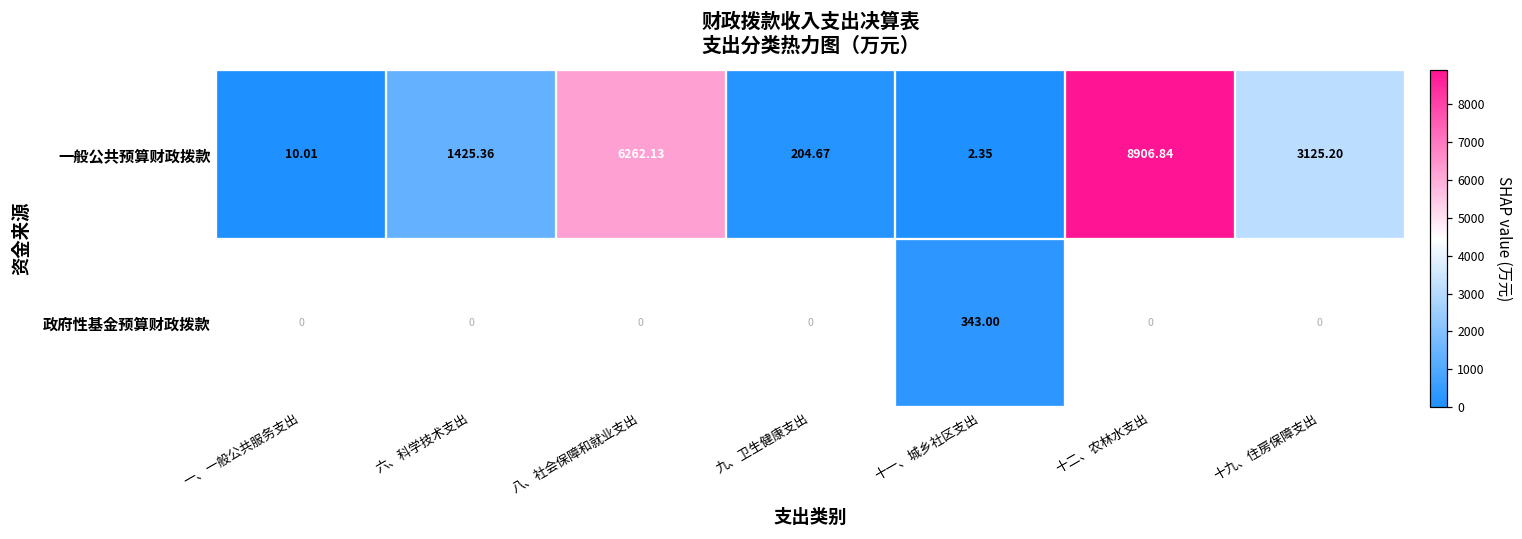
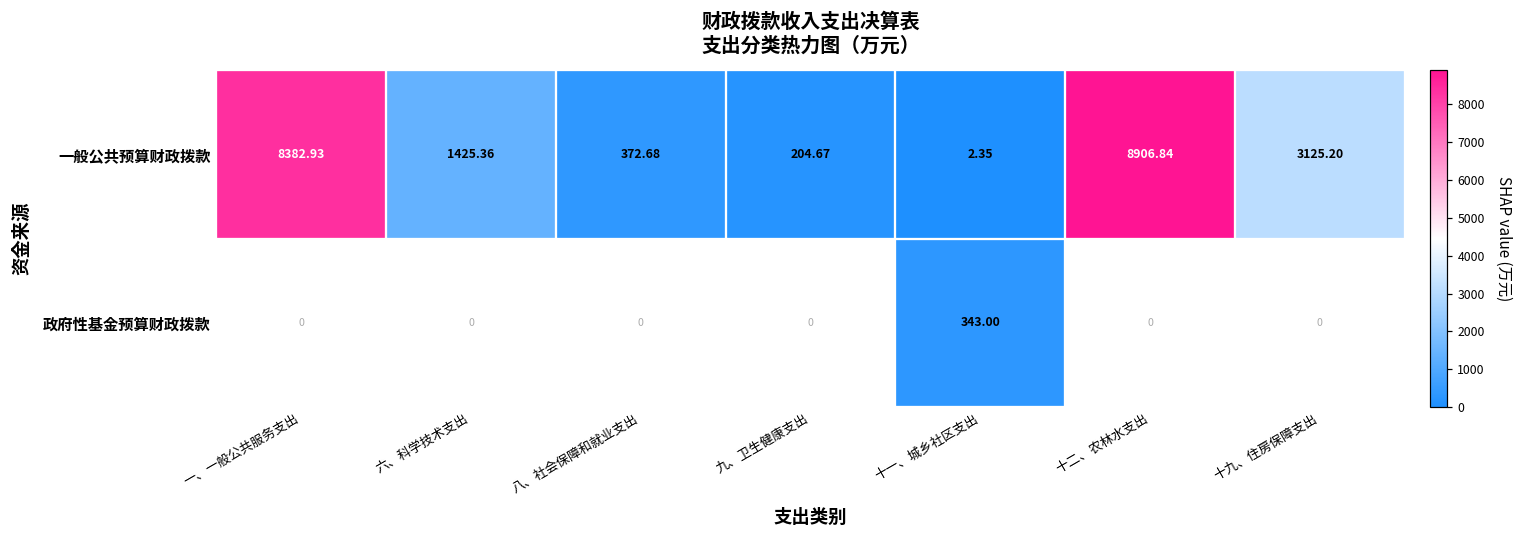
一般公共预算财政拨款, 一、一般公共服务支出: 10.01 -> 8382.93
一般公共预算财政拨款, 八、社会保障和就业支出: 6262.13 -> 372.68
